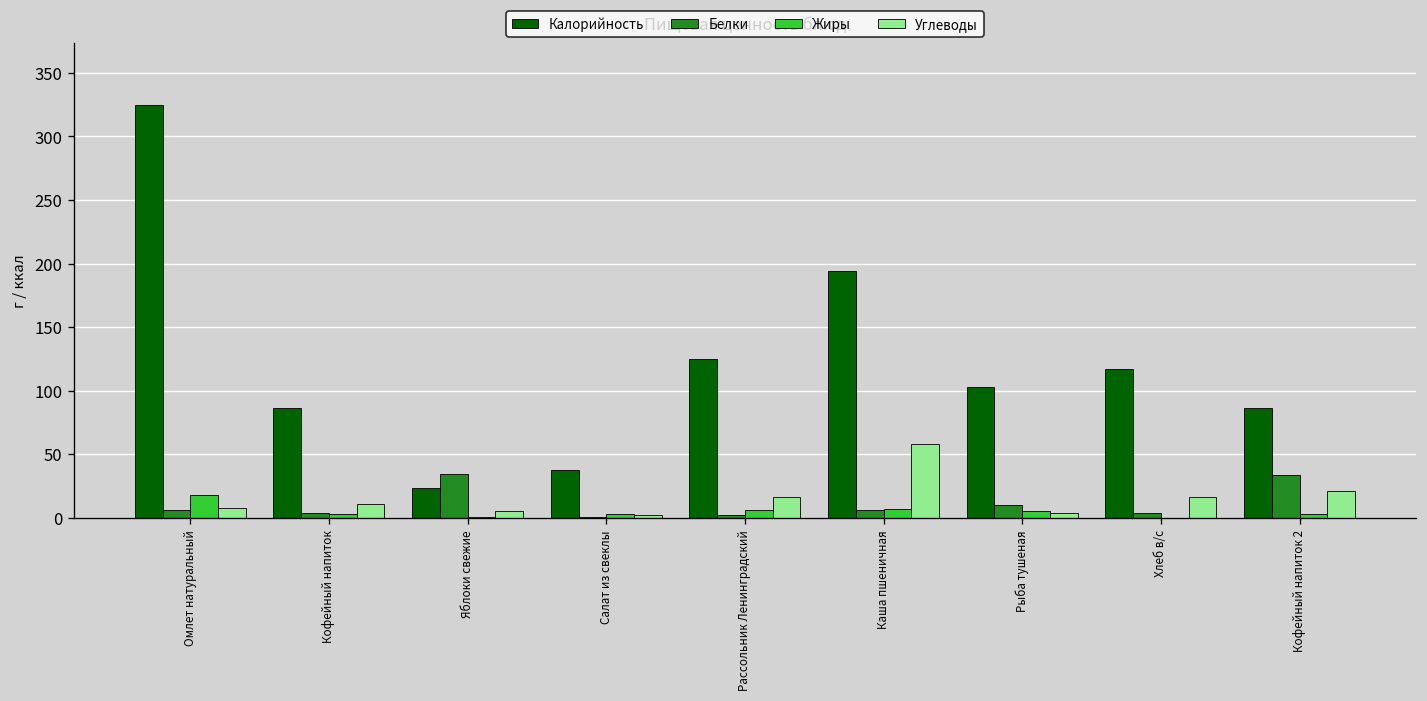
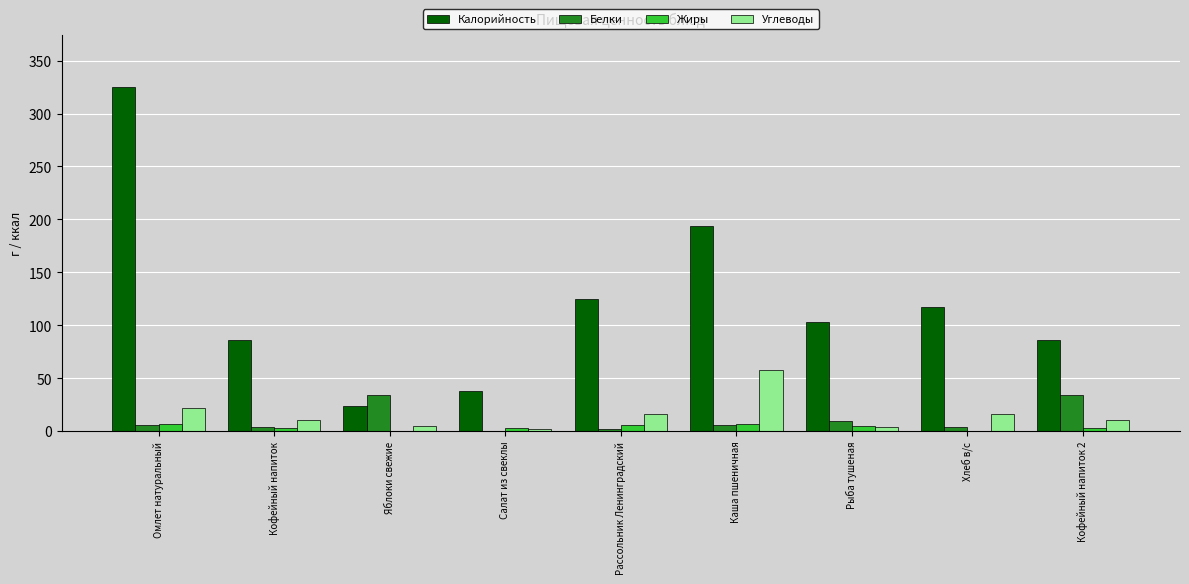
Жиры, Омлет натуральный: 18 -> 7
Углеводы, Омлет натуральный: 8 -> 22
Углеводы, Кофейный напиток 2: 21 -> 11
